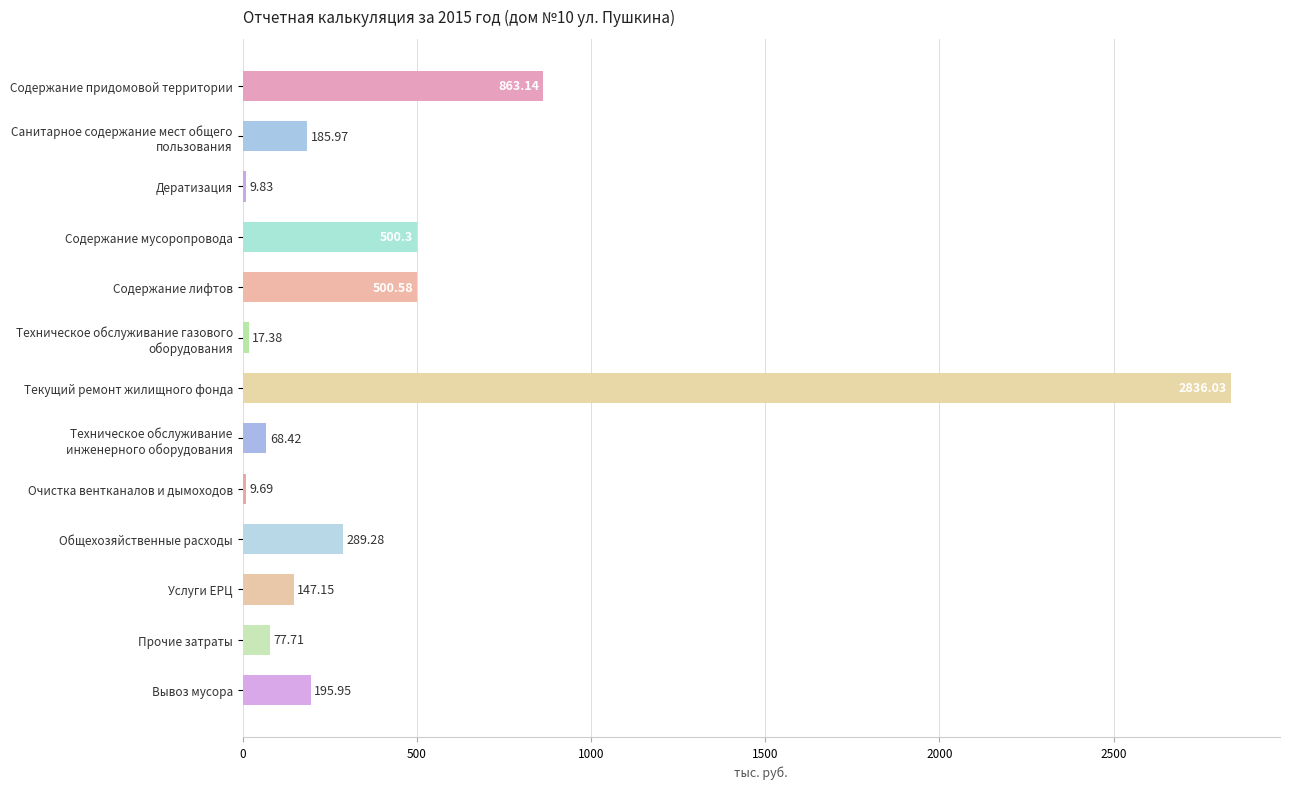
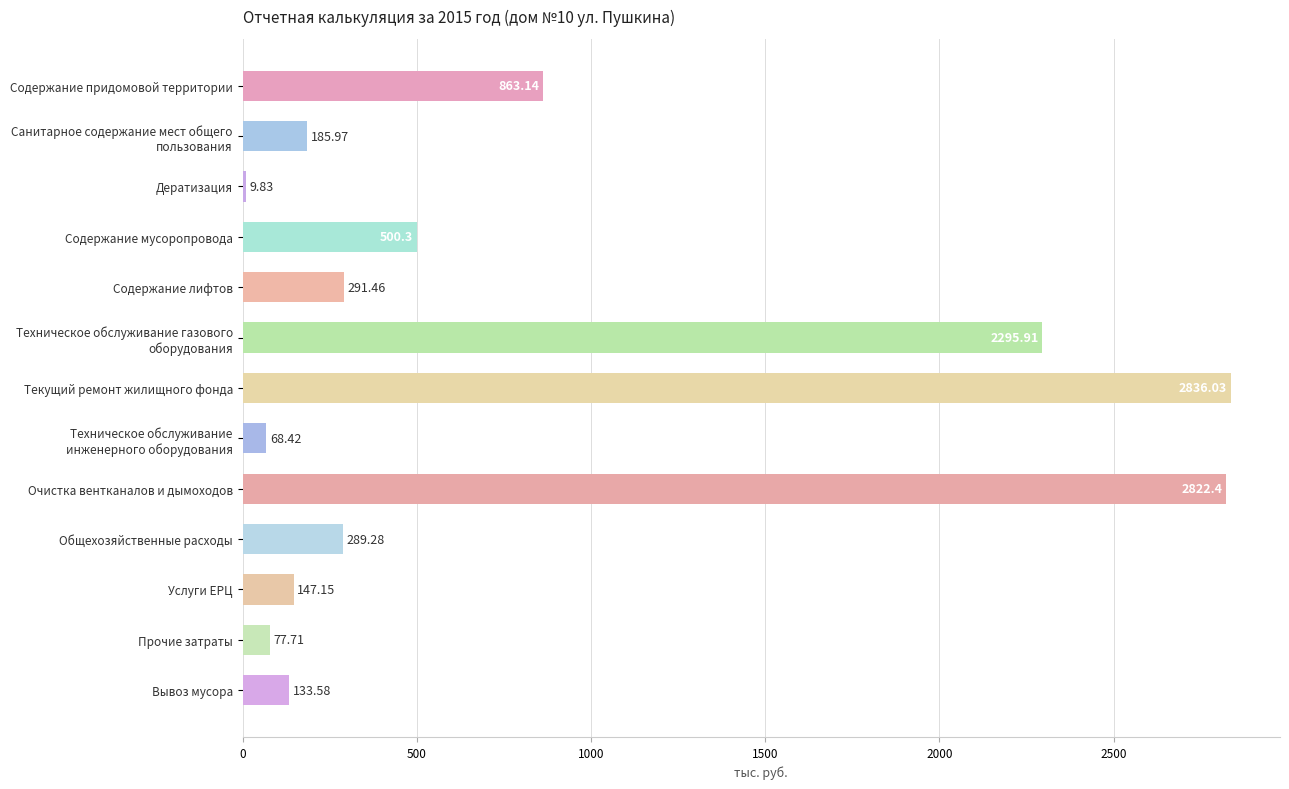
Содержание лифтов: 500.58 -> 291.46
Техническое обслуживание газового оборудования: 17.38 -> 2295.91
Очистка вентканалов и дымоходов: 9.69 -> 2822.4
Вывоз мусора: 195.95 -> 133.58
